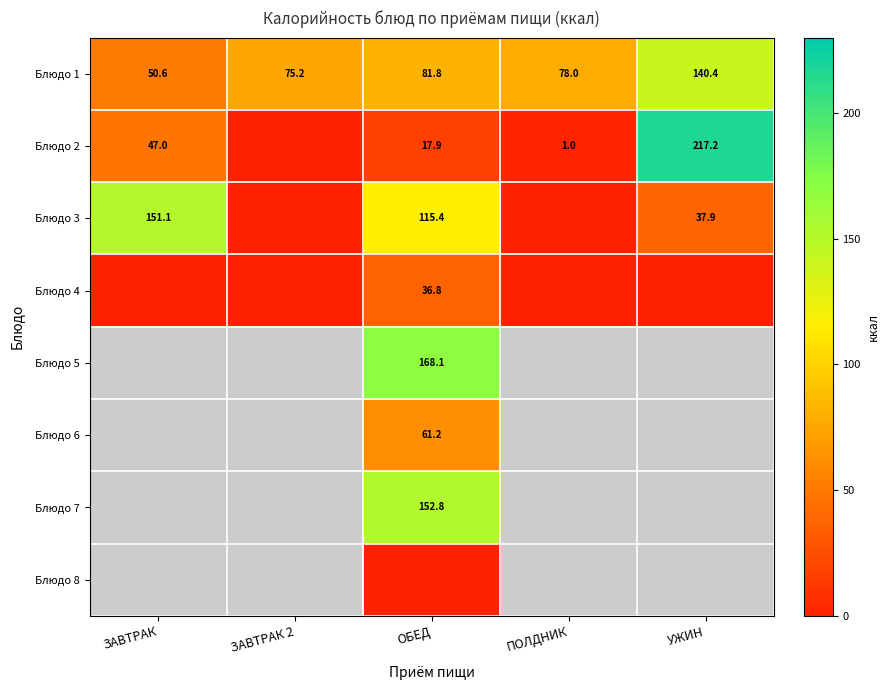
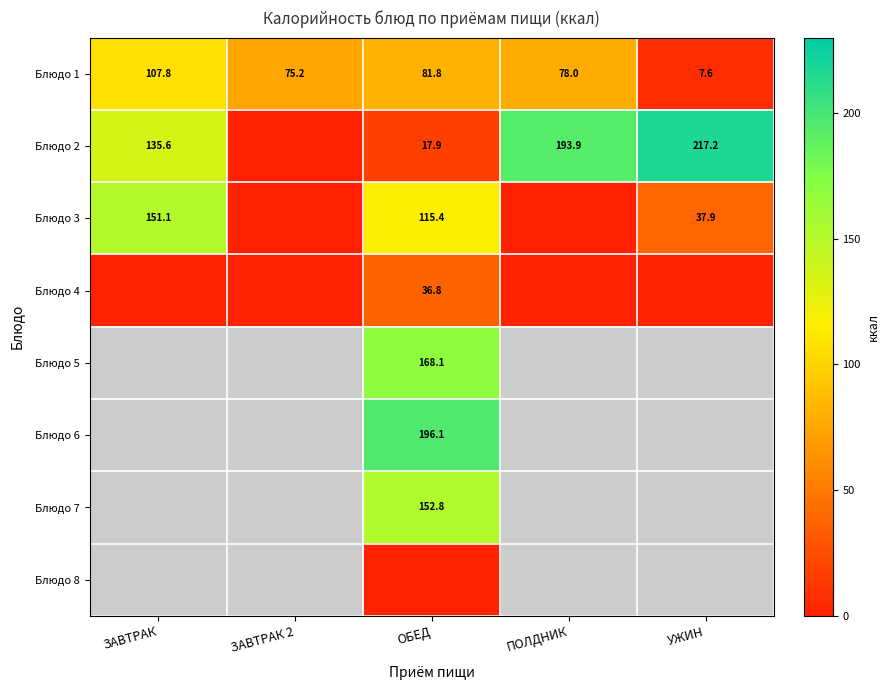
Блюдо 1, ЗАВТРАК: 50.6 -> 107.8
Блюдо 1, УЖИН: 140.4 -> 7.6
Блюдо 2, ЗАВТРАК: 47.0 -> 135.6
Блюдо 2, ПОЛДНИК: 1.0 -> 193.9
Блюдо 6, ОБЕД: 61.2 -> 196.1
